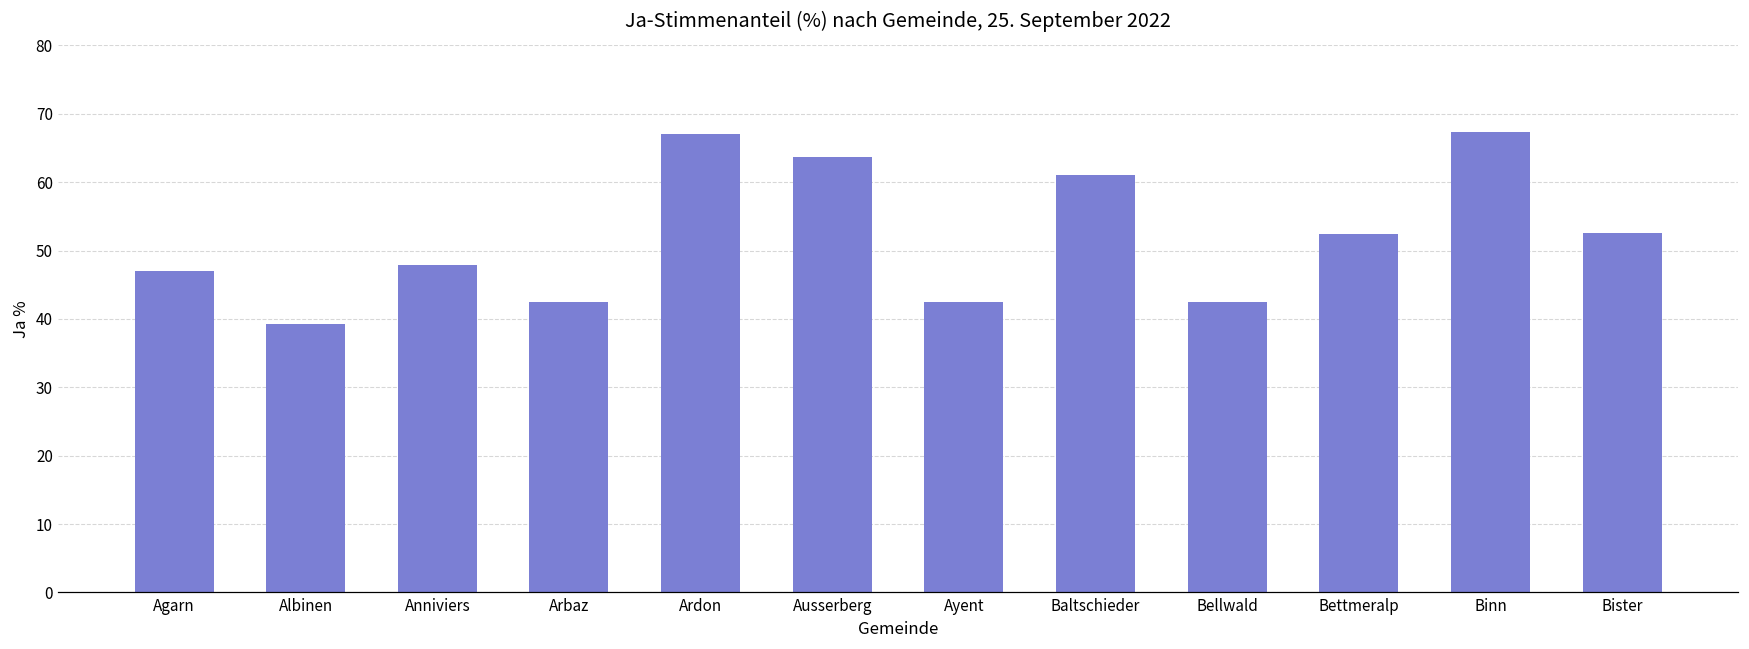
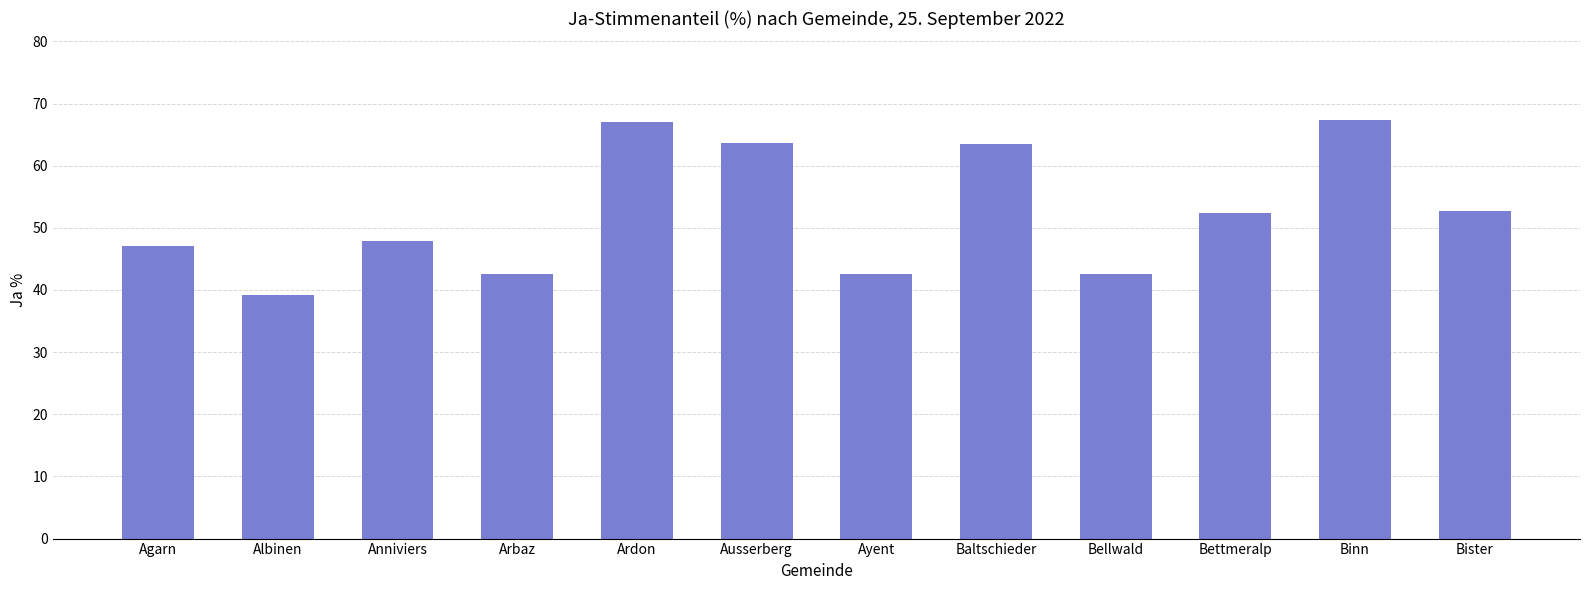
Baltschieder: 61 -> 64
